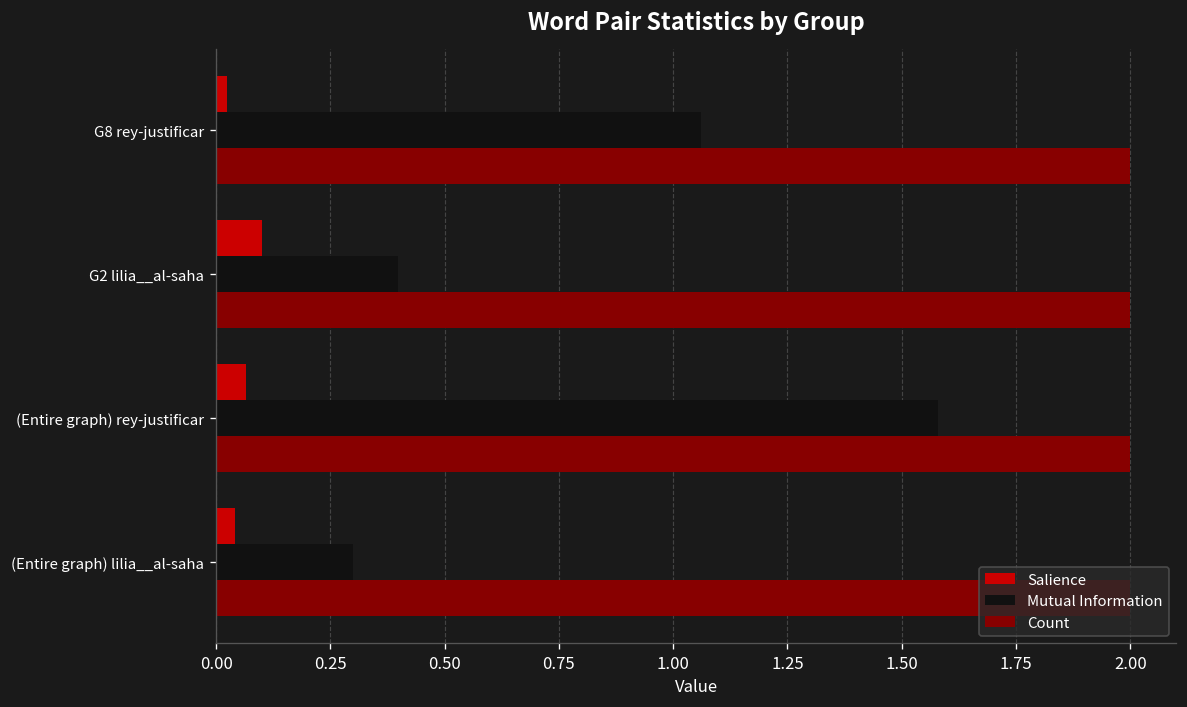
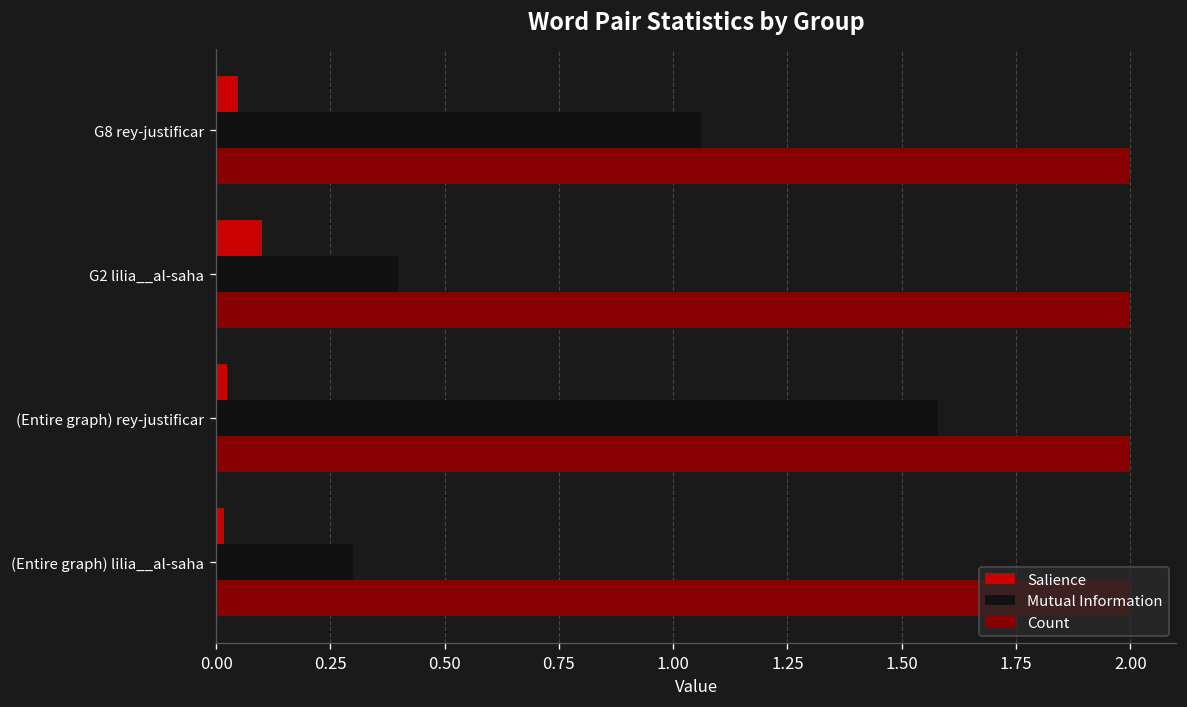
Salience, G8 rey-justificar: 0.02 -> 0.05
Salience, (Entire graph) rey-justificar: 0.06 -> 0.02
Salience, (Entire graph) lilia__al-saha: 0.04 -> 0.02
